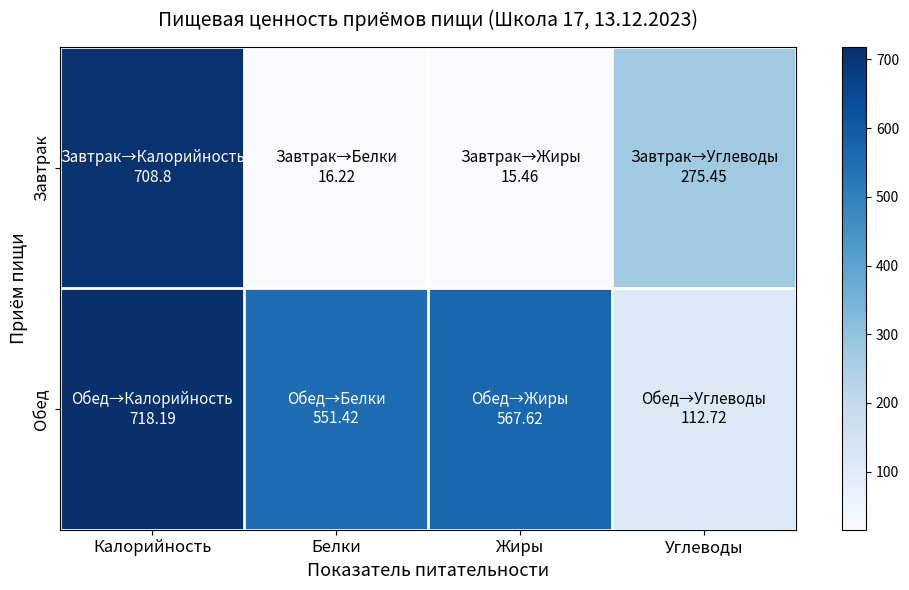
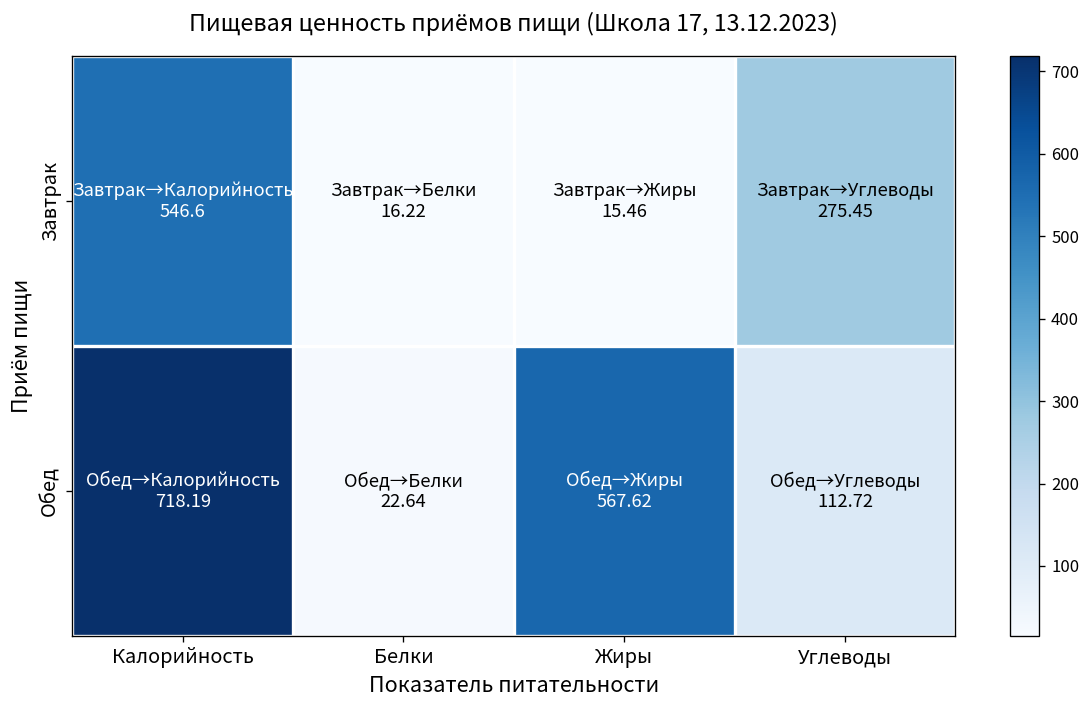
Завтрак, Калорийность: 708.8 -> 546.6
Обед, Белки: 551.42 -> 22.64
